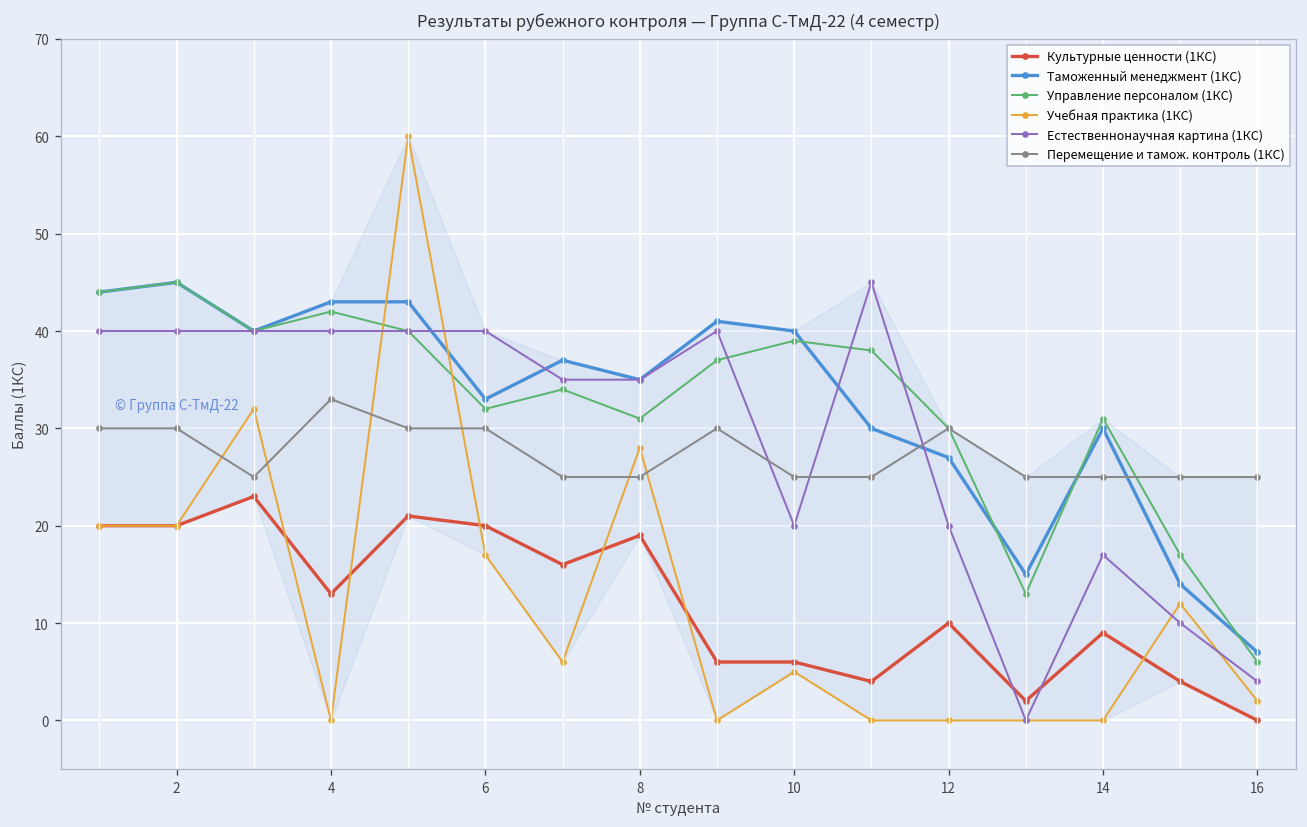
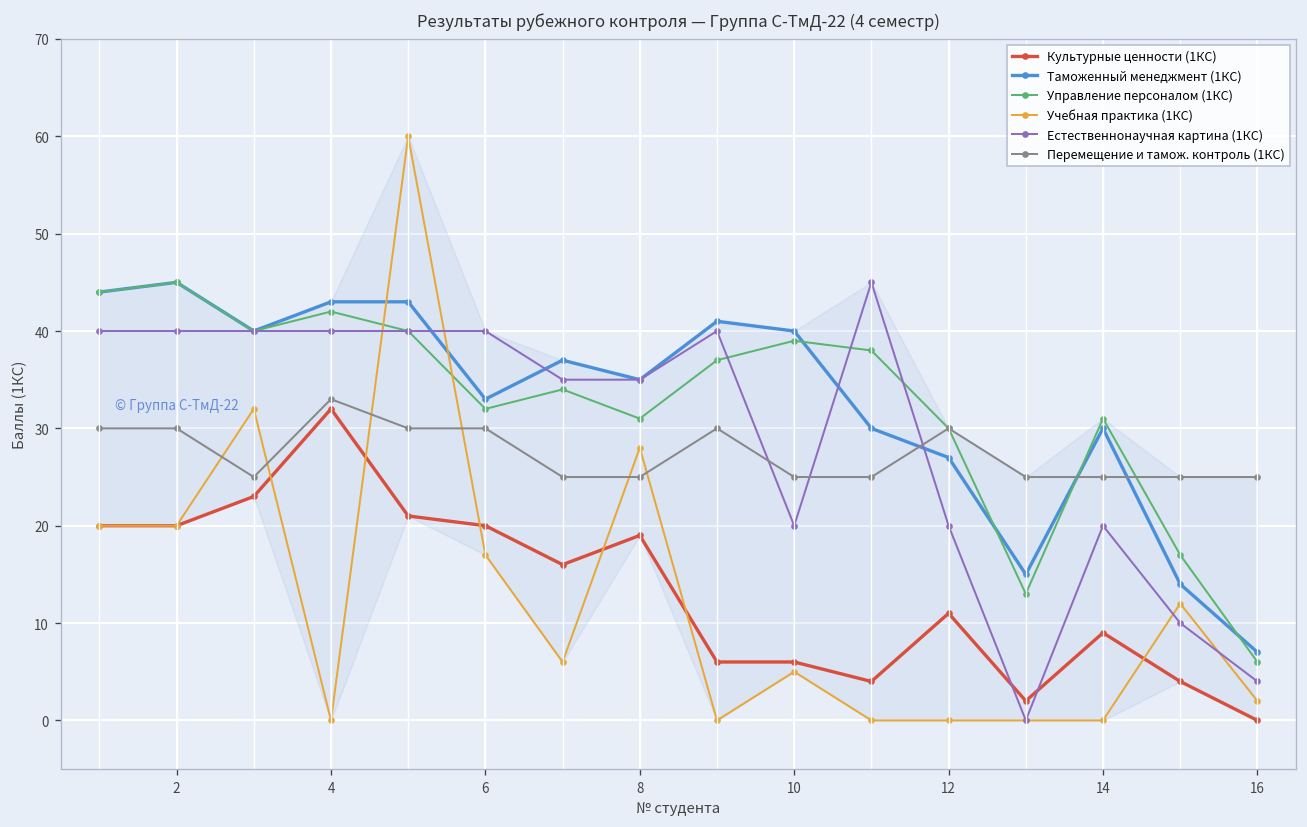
Культурные ценности (1КС), 4: 13 -> 32
Культурные ценности (1КС), 12: 10 -> 11
Естественнонаучная картина (1КС), 14: 17 -> 20
